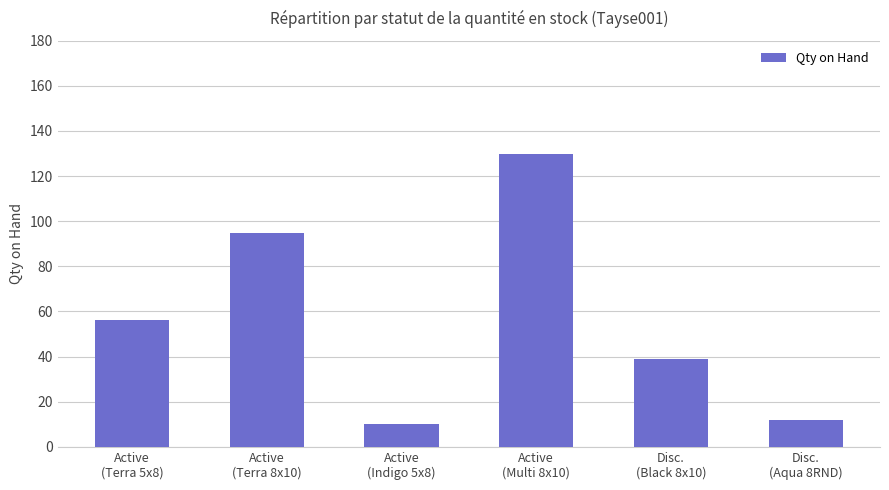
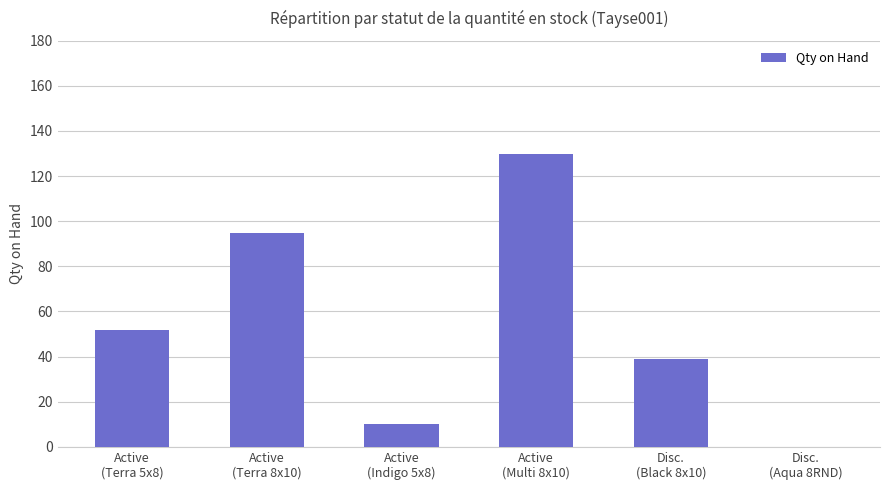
Active (Terra 5x8): 56 -> 52
Disc. (Aqua 8RND): 12 -> 0
